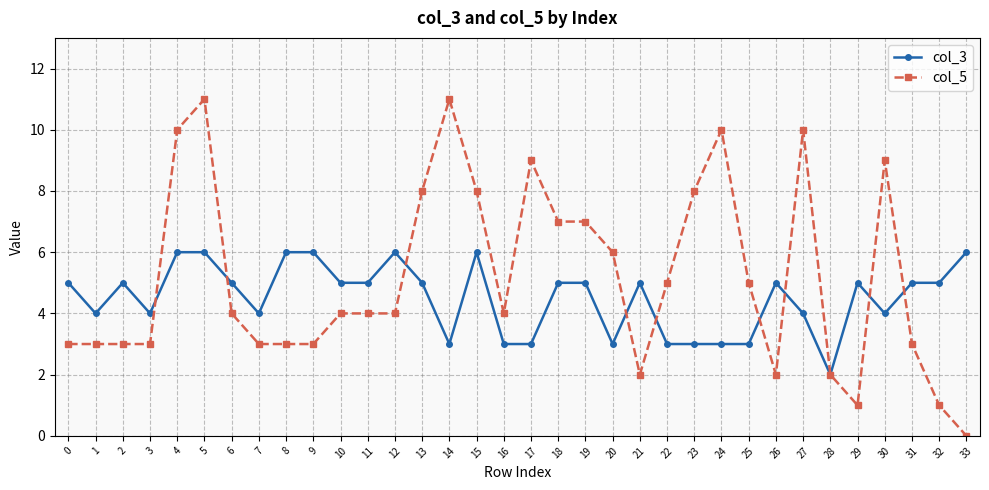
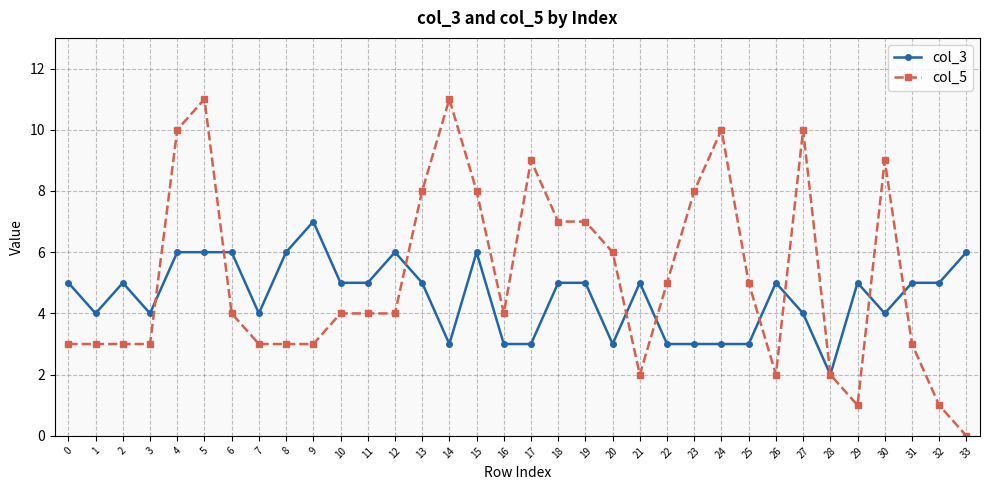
col_3, 6: 5 -> 6
col_3, 9: 6 -> 7
